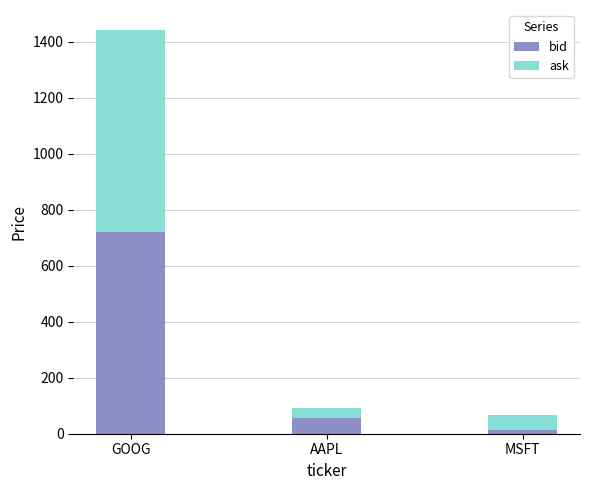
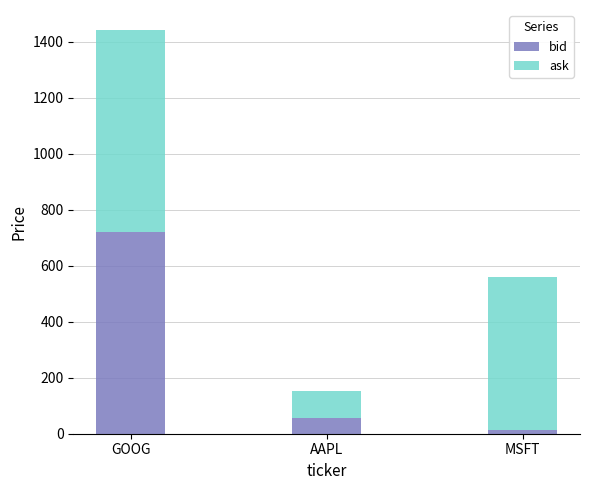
ask, AAPL: 40 -> 100
ask, MSFT: 50 -> 540
